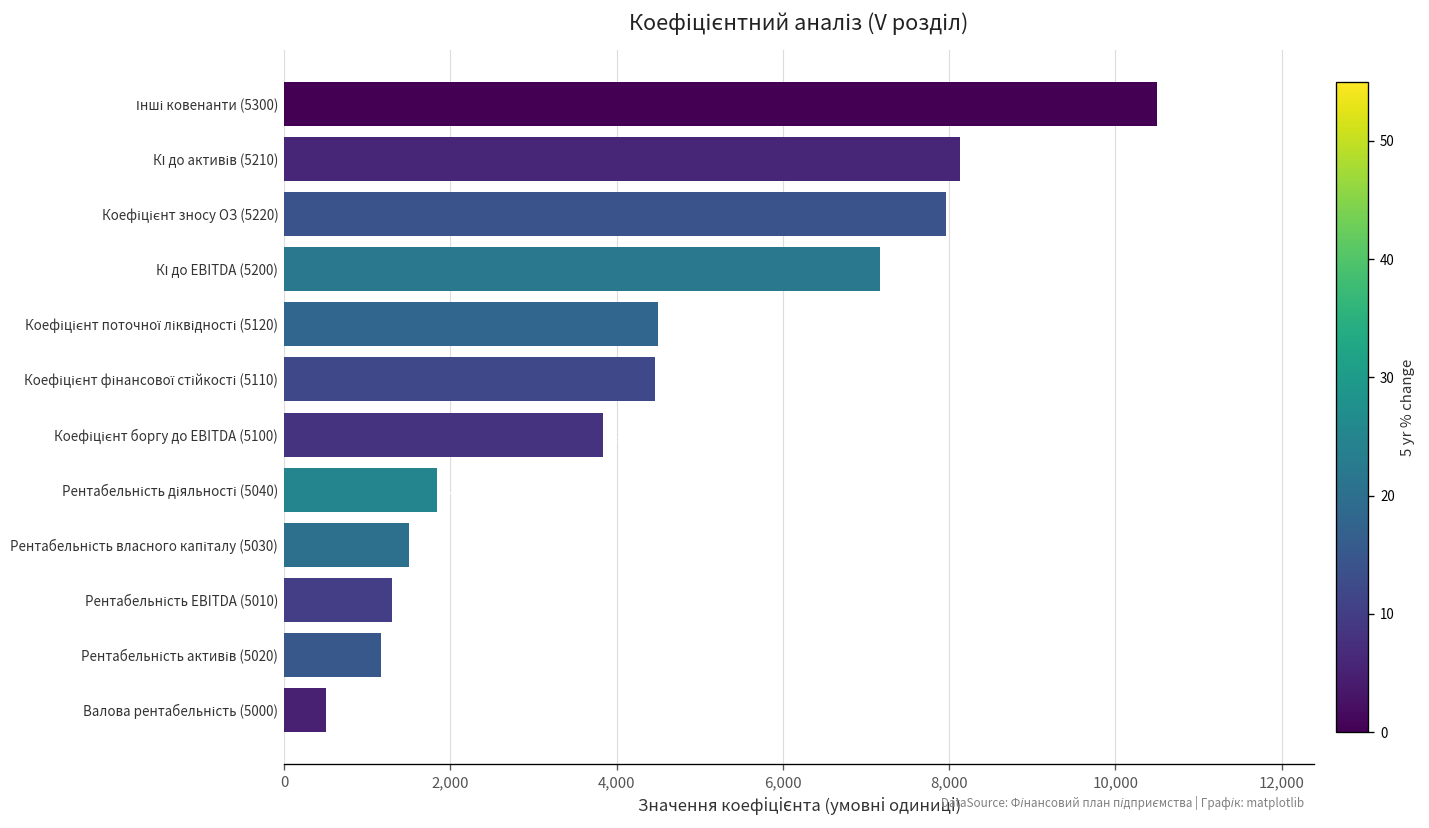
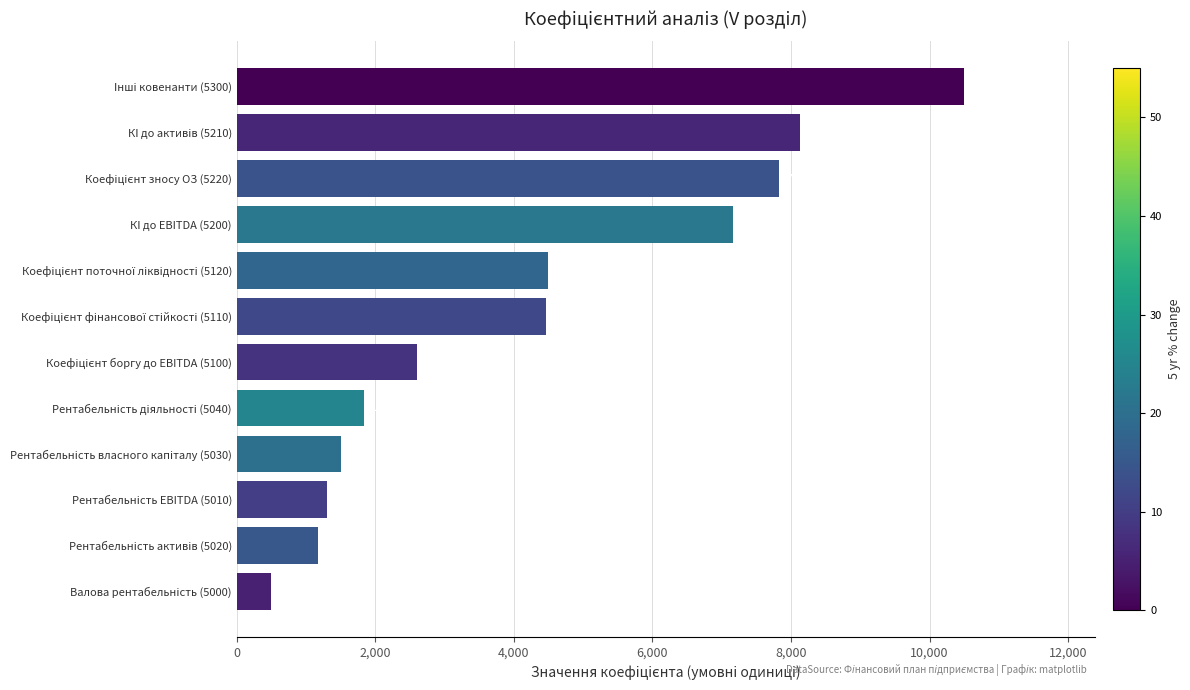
Коефіцієнт зносу ОЗ (5220): 8,000 -> 7,800
Коефіцієнт боргу до EBITDA (5100): 3,800 -> 2,600
